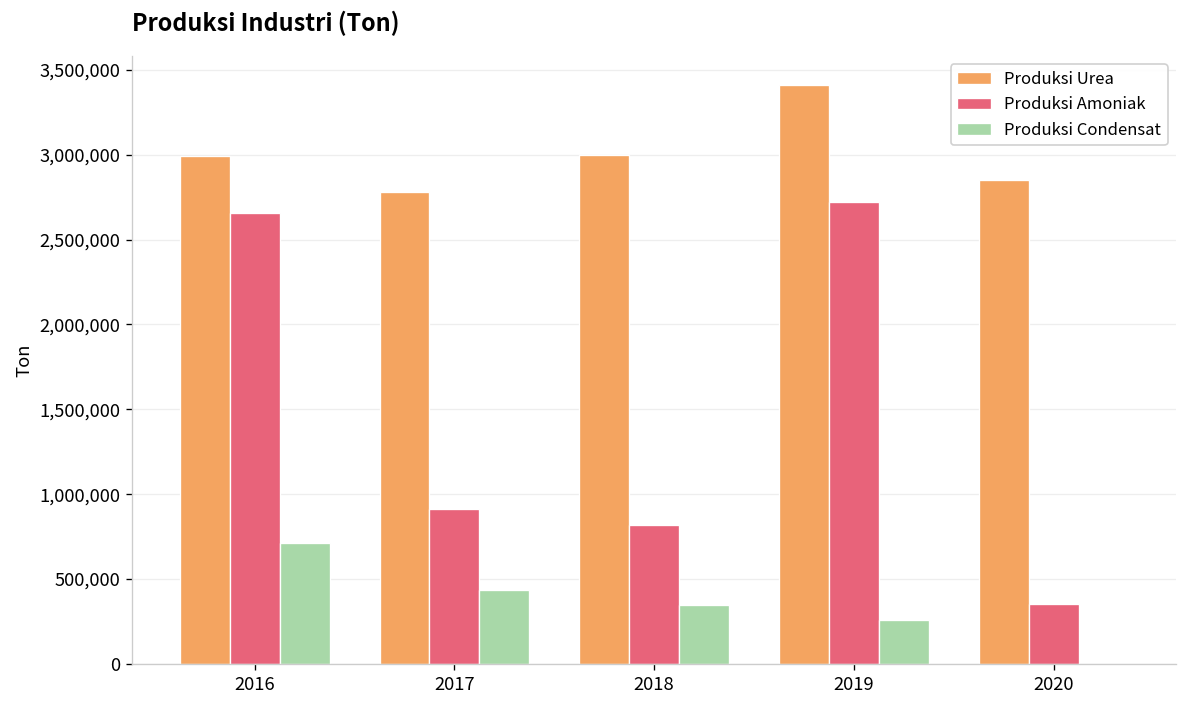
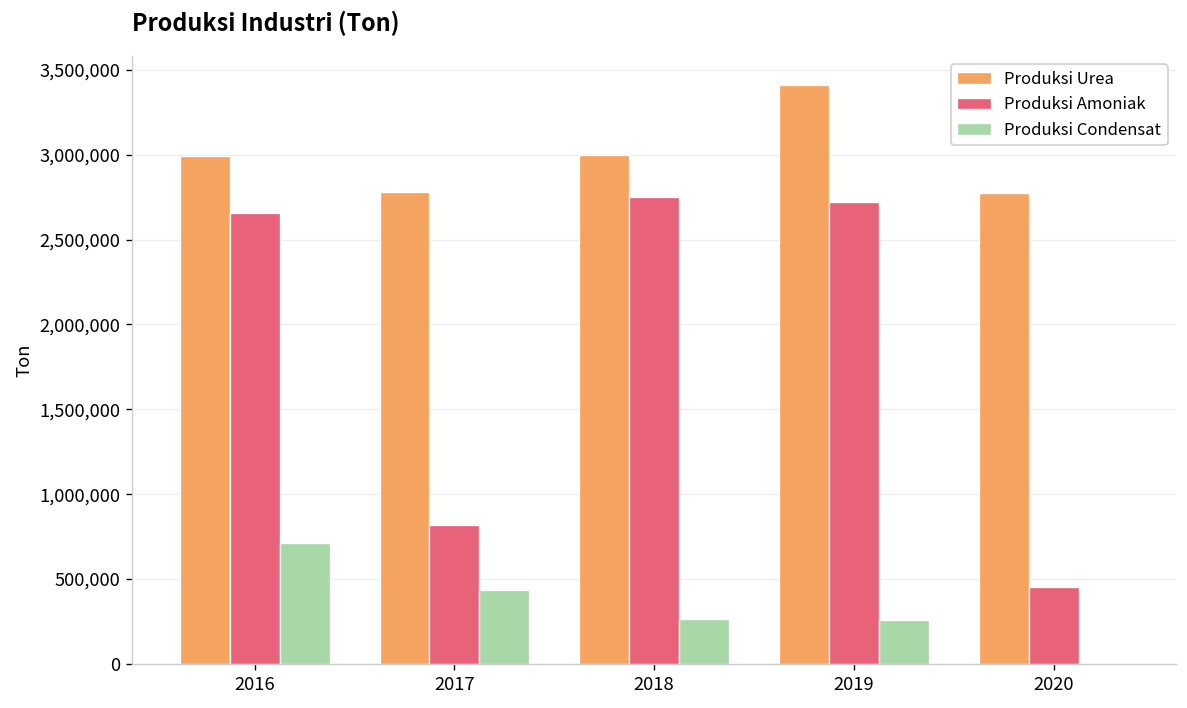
Produksi Amoniak, 2017: 910,000 -> 820,000
Produksi Amoniak, 2018: 820,000 -> 2,750,000
Produksi Condensat, 2018: 350,000 -> 270,000
Produksi Urea, 2020: 2,850,000 -> 2,780,000
Produksi Amoniak, 2020: 350,000 -> 450,000
